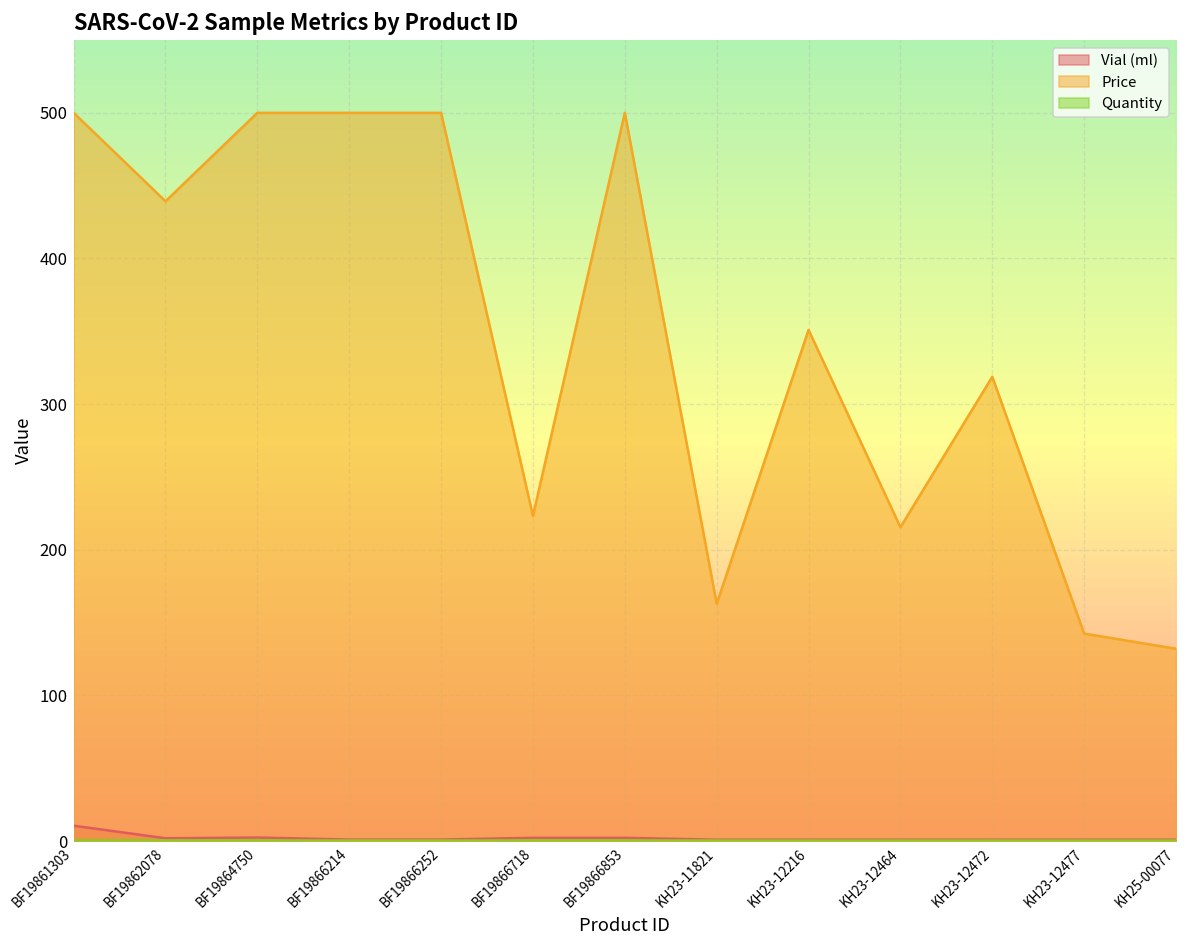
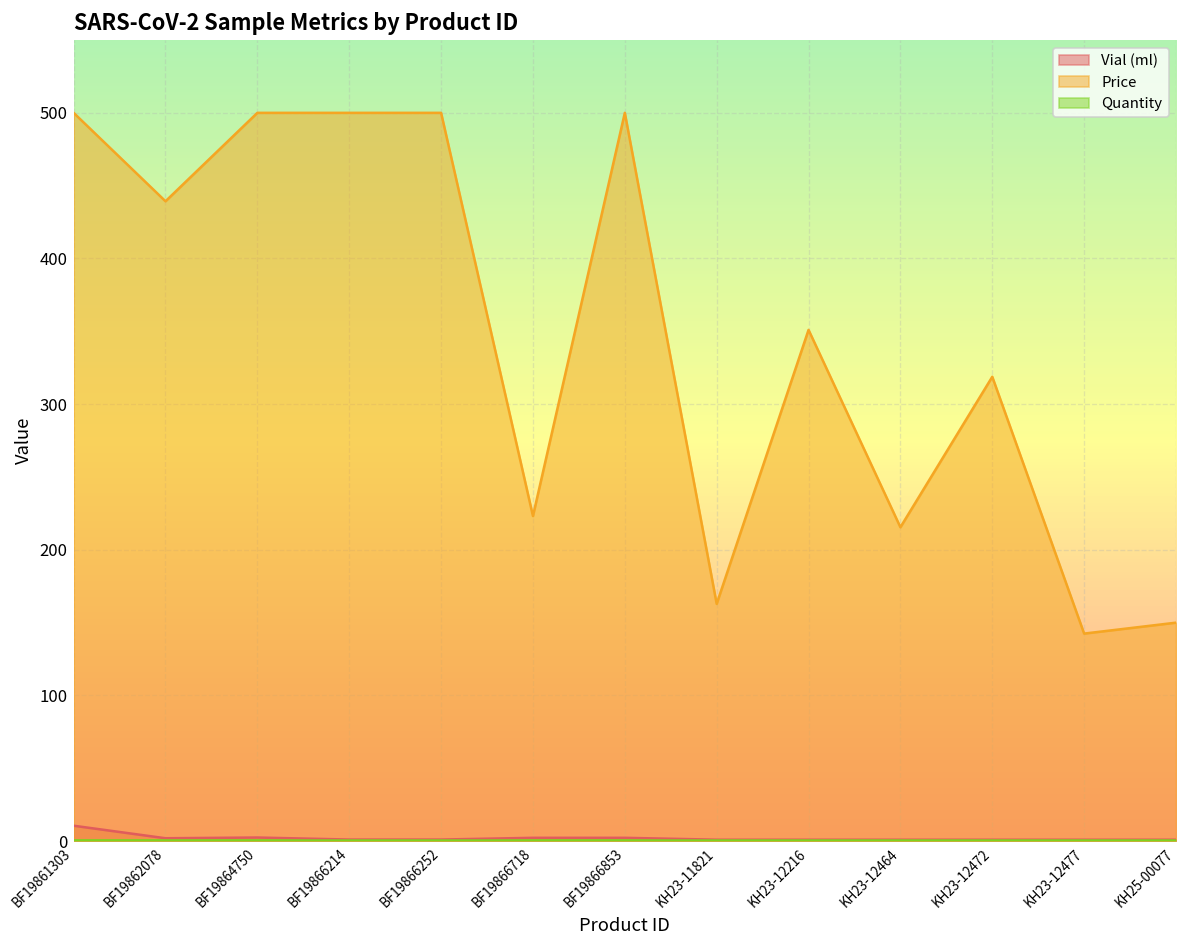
Price, KH25-00077: 132 -> 150
